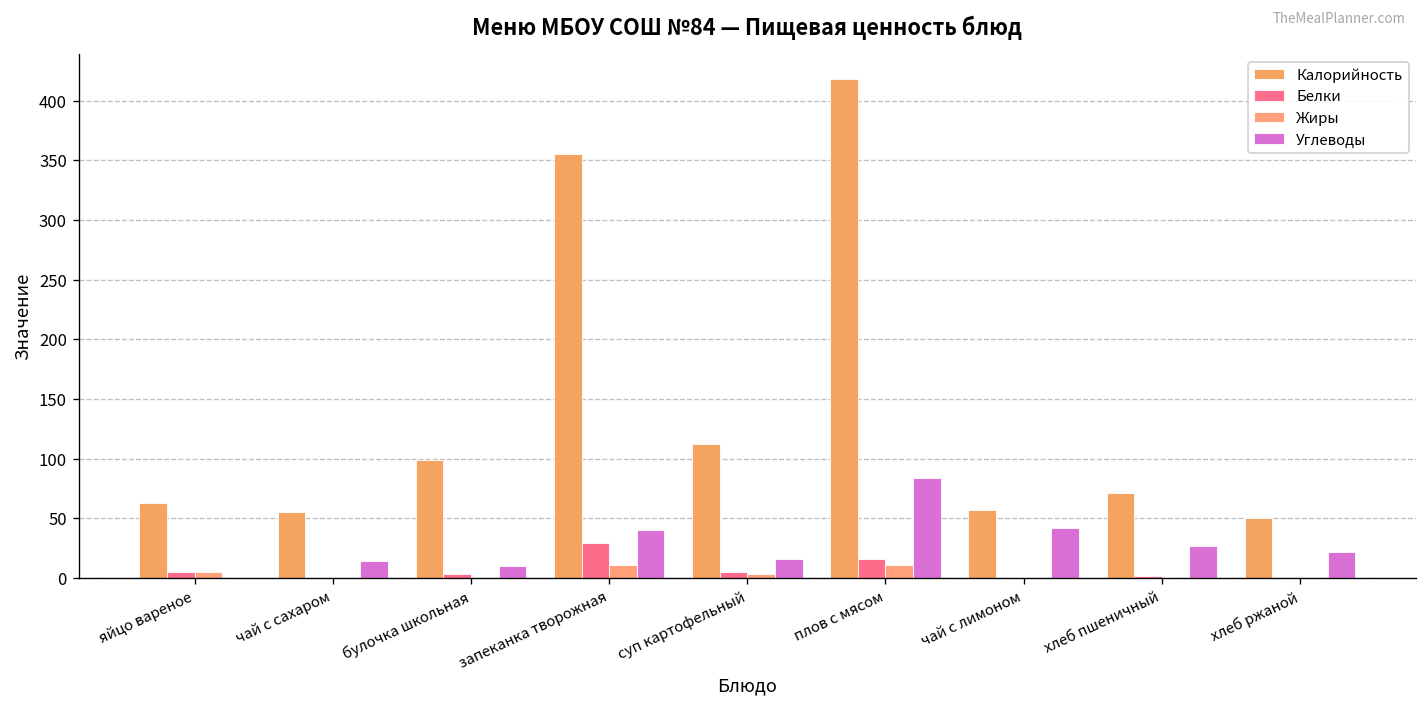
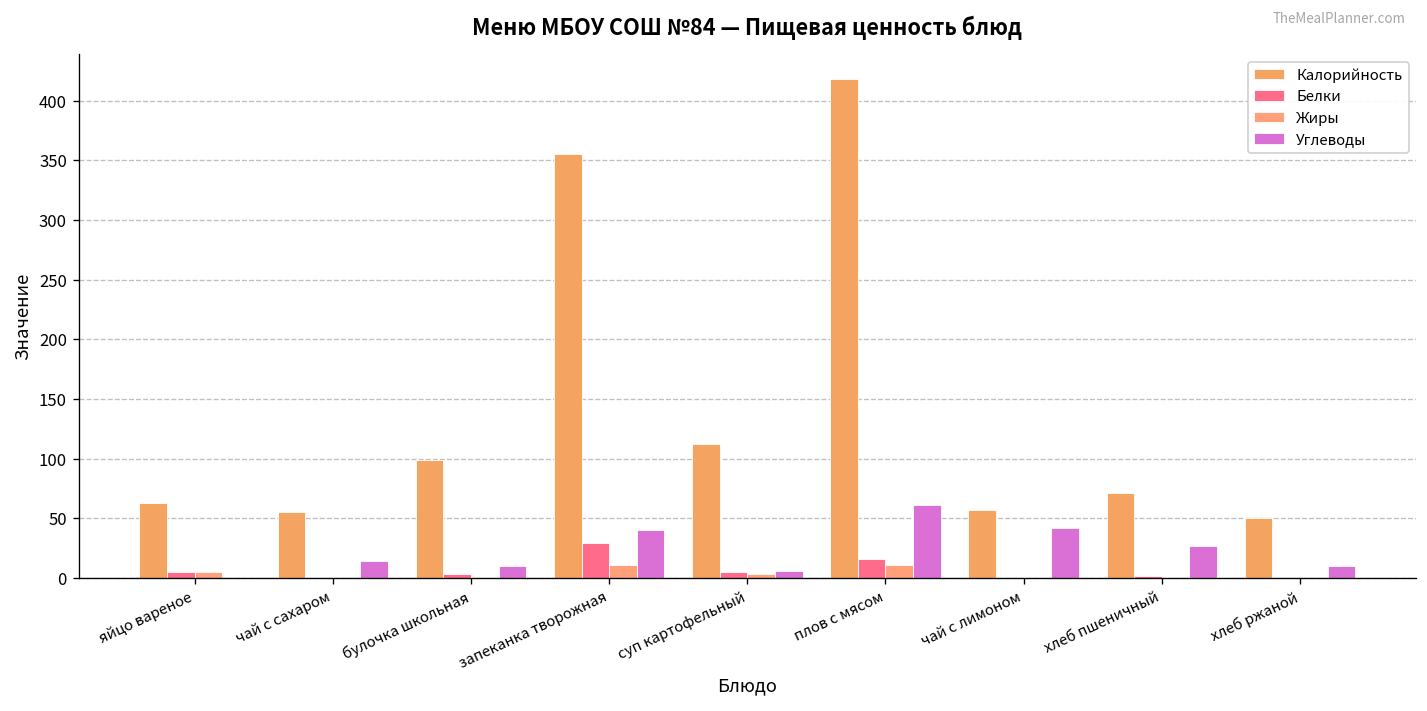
Углеводы, суп картофельный: 20 -> 10
Углеводы, плов с мясом: 80 -> 60
Углеводы, хлеб ржаной: 20 -> 10
